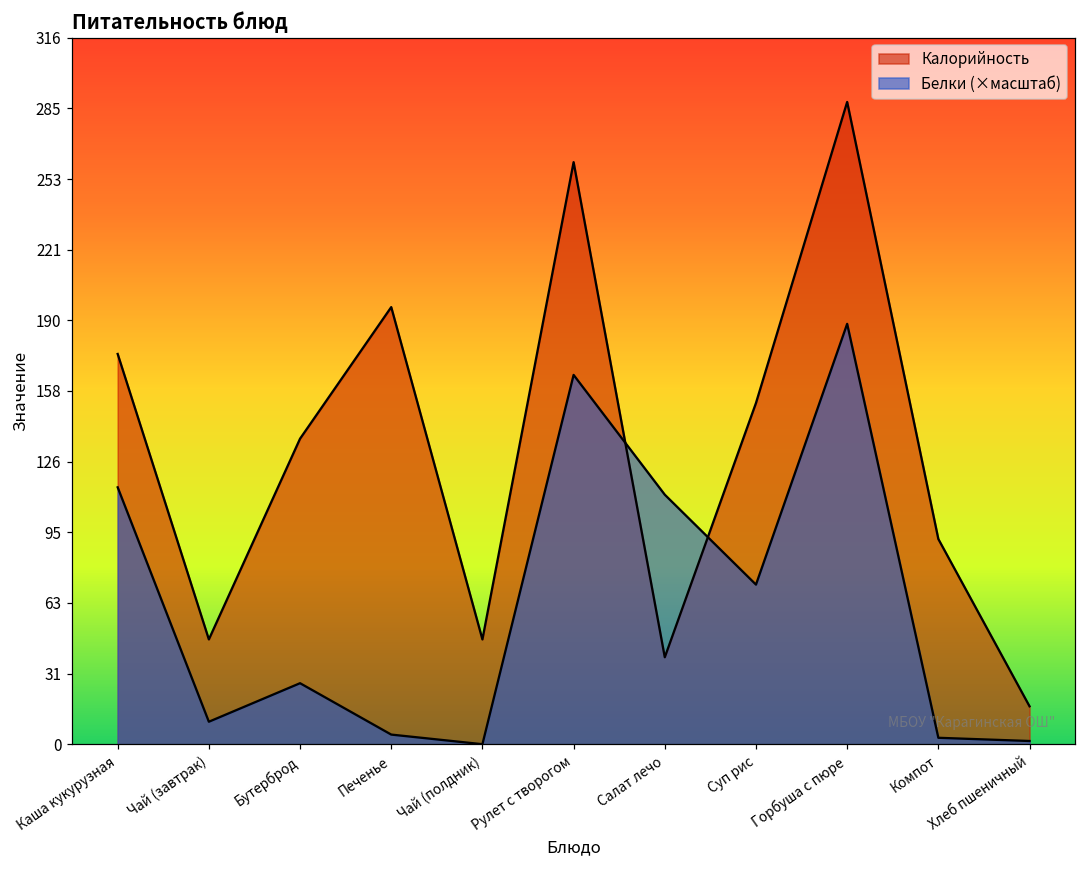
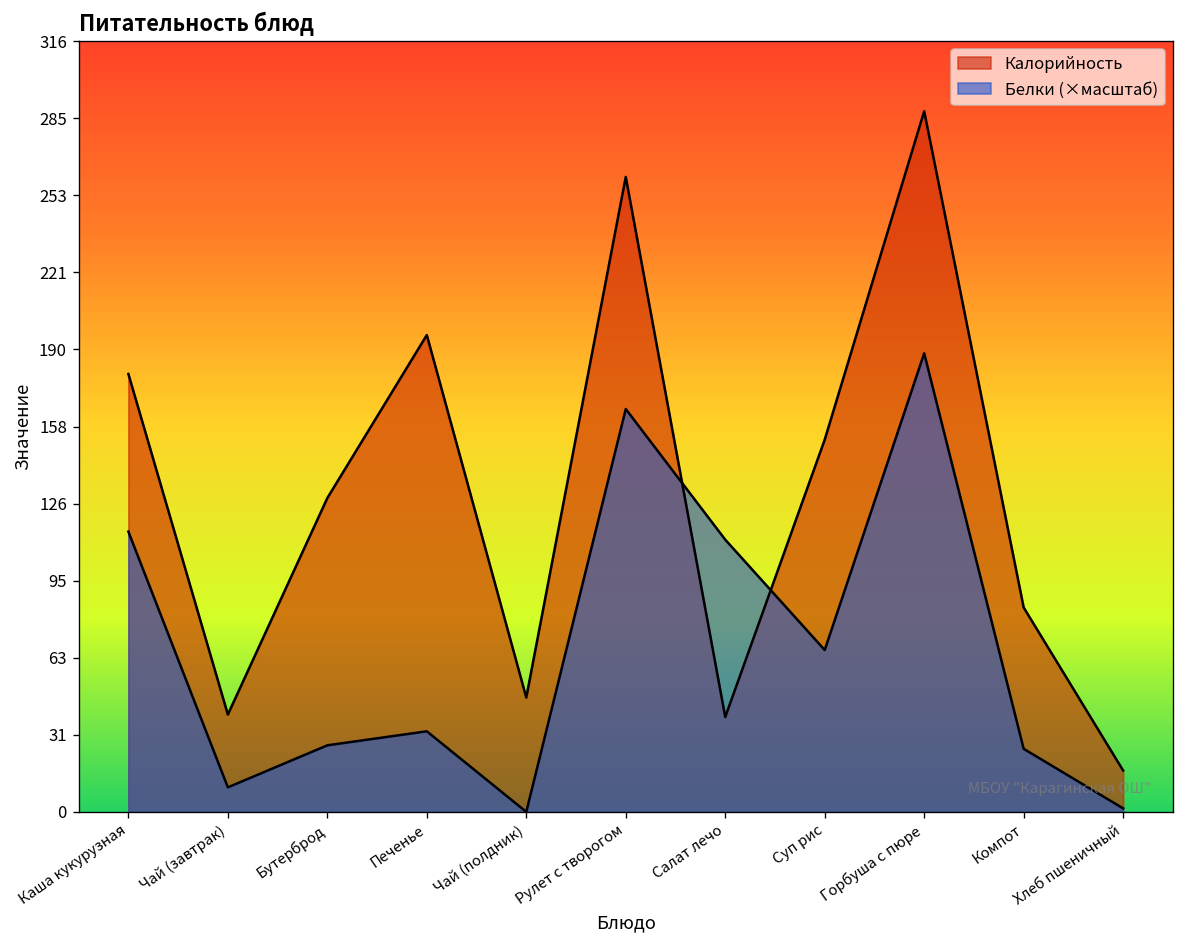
Калорийность, Каша кукурузная: 175 -> 180
Калорийность, Чай (завтрак): 47 -> 40
Калорийность, Бутерброд: 137 -> 129
Белки (×масштаб), Печенье: 4 -> 33
Белки (×масштаб), Суп рис: 72 -> 67
Калорийность, Компот: 92 -> 84
Белки (×масштаб), Компот: 3 -> 26
